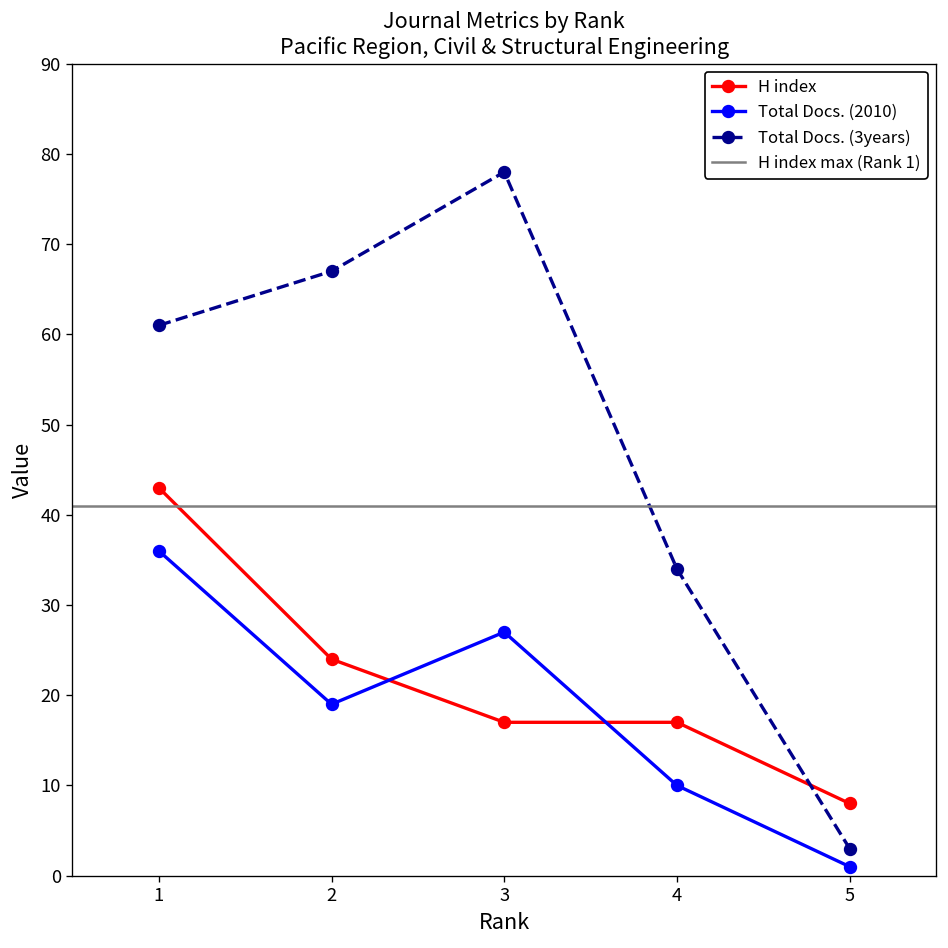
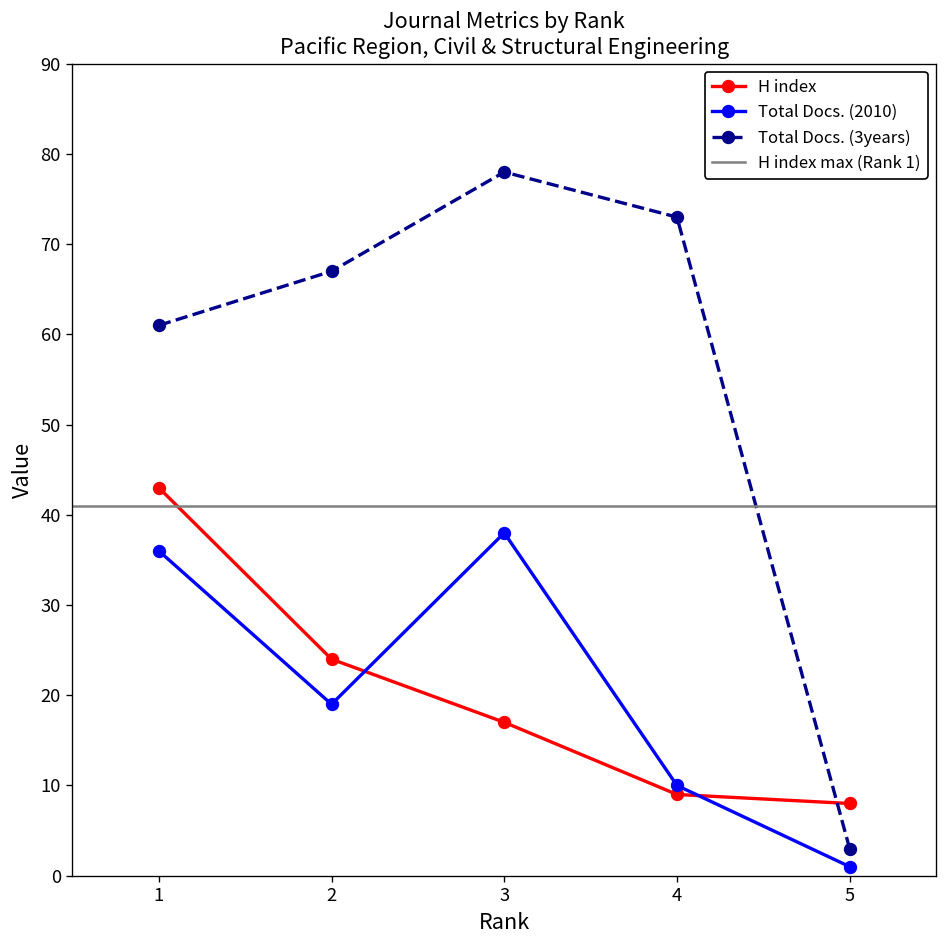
Total Docs. (2010), 3: 27 -> 38
H index, 4: 17 -> 9
Total Docs. (3years), 4: 34 -> 73
